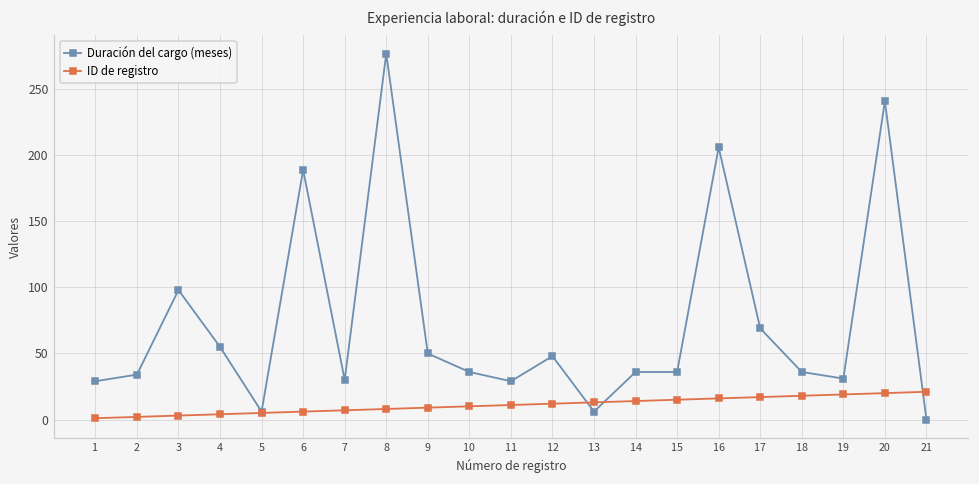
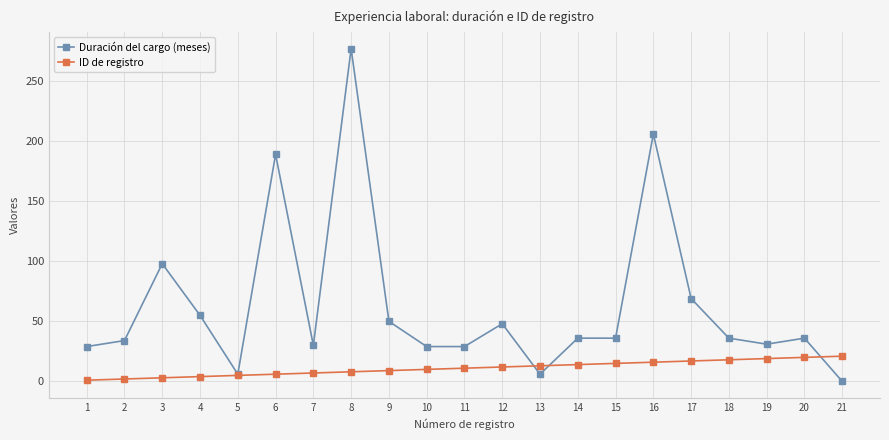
Duración del cargo (meses), 10: 36 -> 29
Duración del cargo (meses), 20: 241 -> 36
